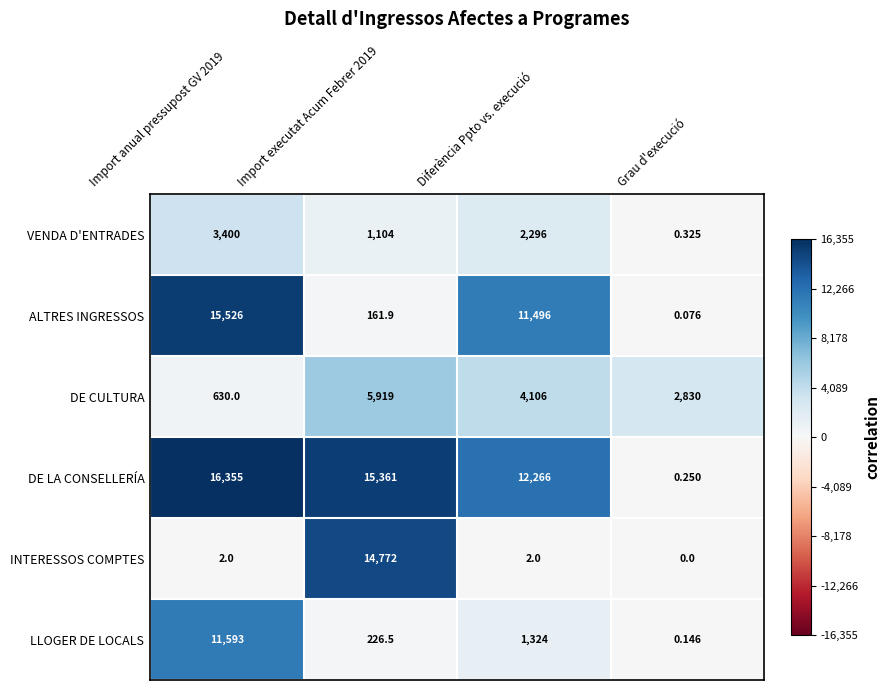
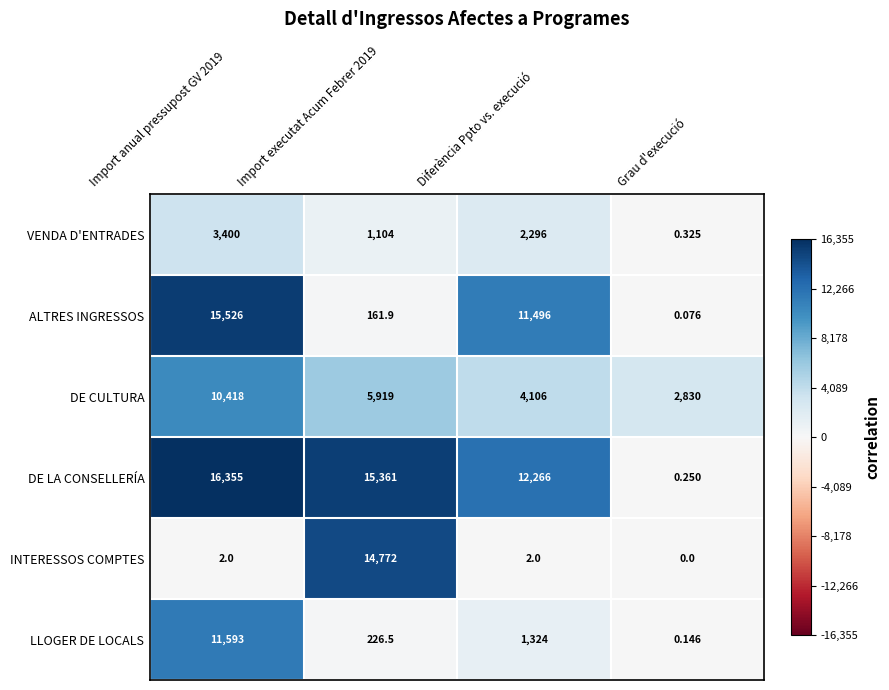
DE CULTURA, Import anual pressupost GV 2019: 630.0 -> 10,418
